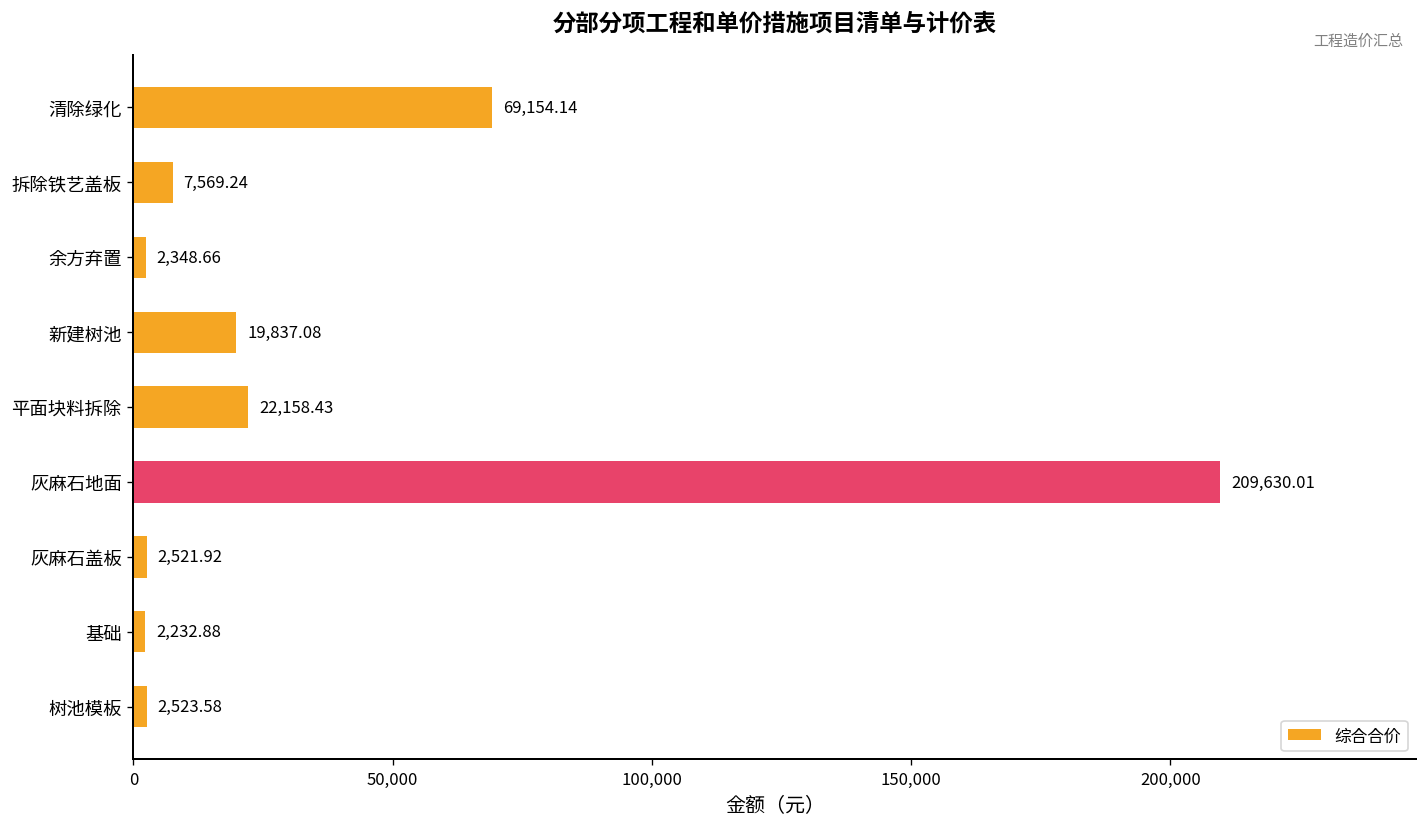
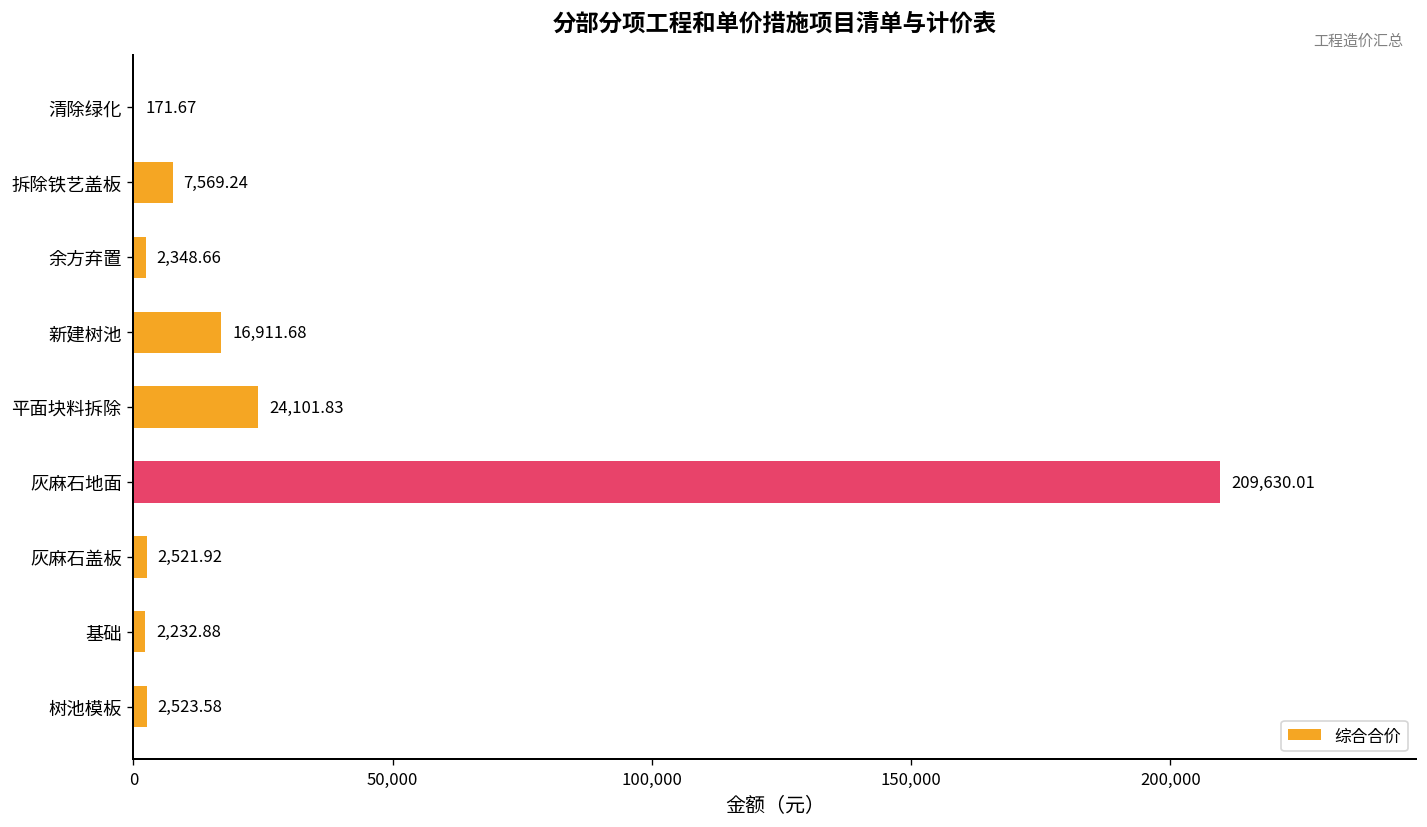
清除绿化: 69,154.14 -> 171.67
新建树池: 19,837.08 -> 16,911.68
平面块料拆除: 22,158.43 -> 24,101.83
